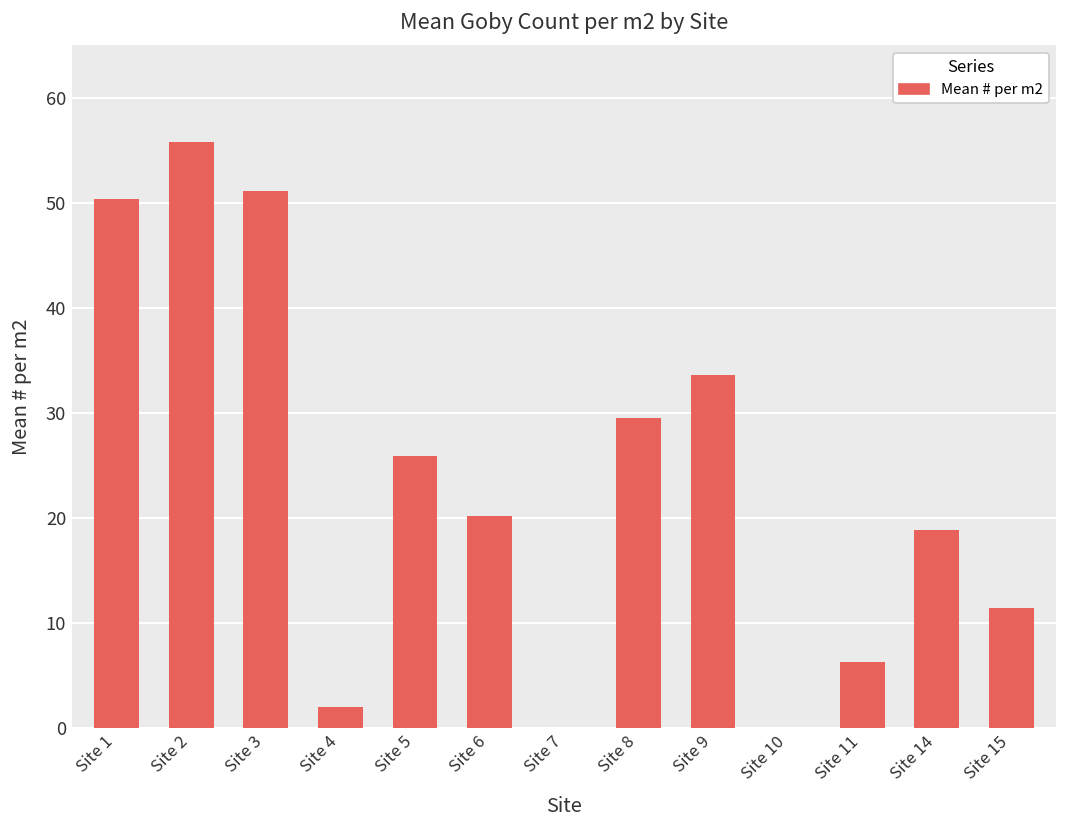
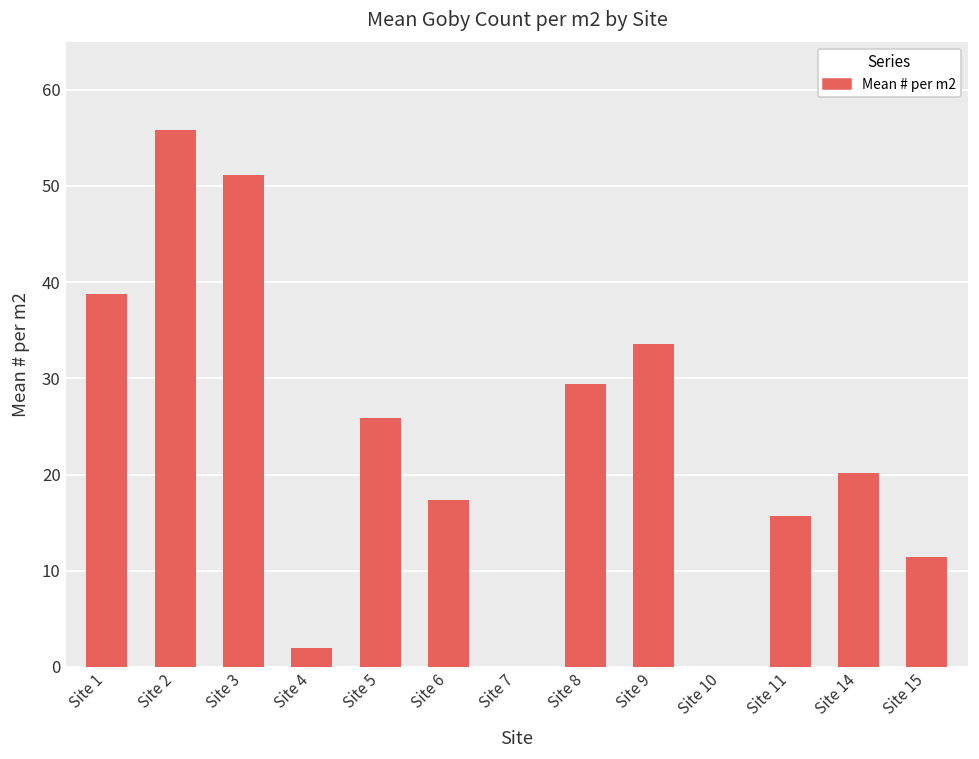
Site 1: 50 -> 39
Site 6: 20 -> 17
Site 11: 6 -> 16
Site 14: 19 -> 20
